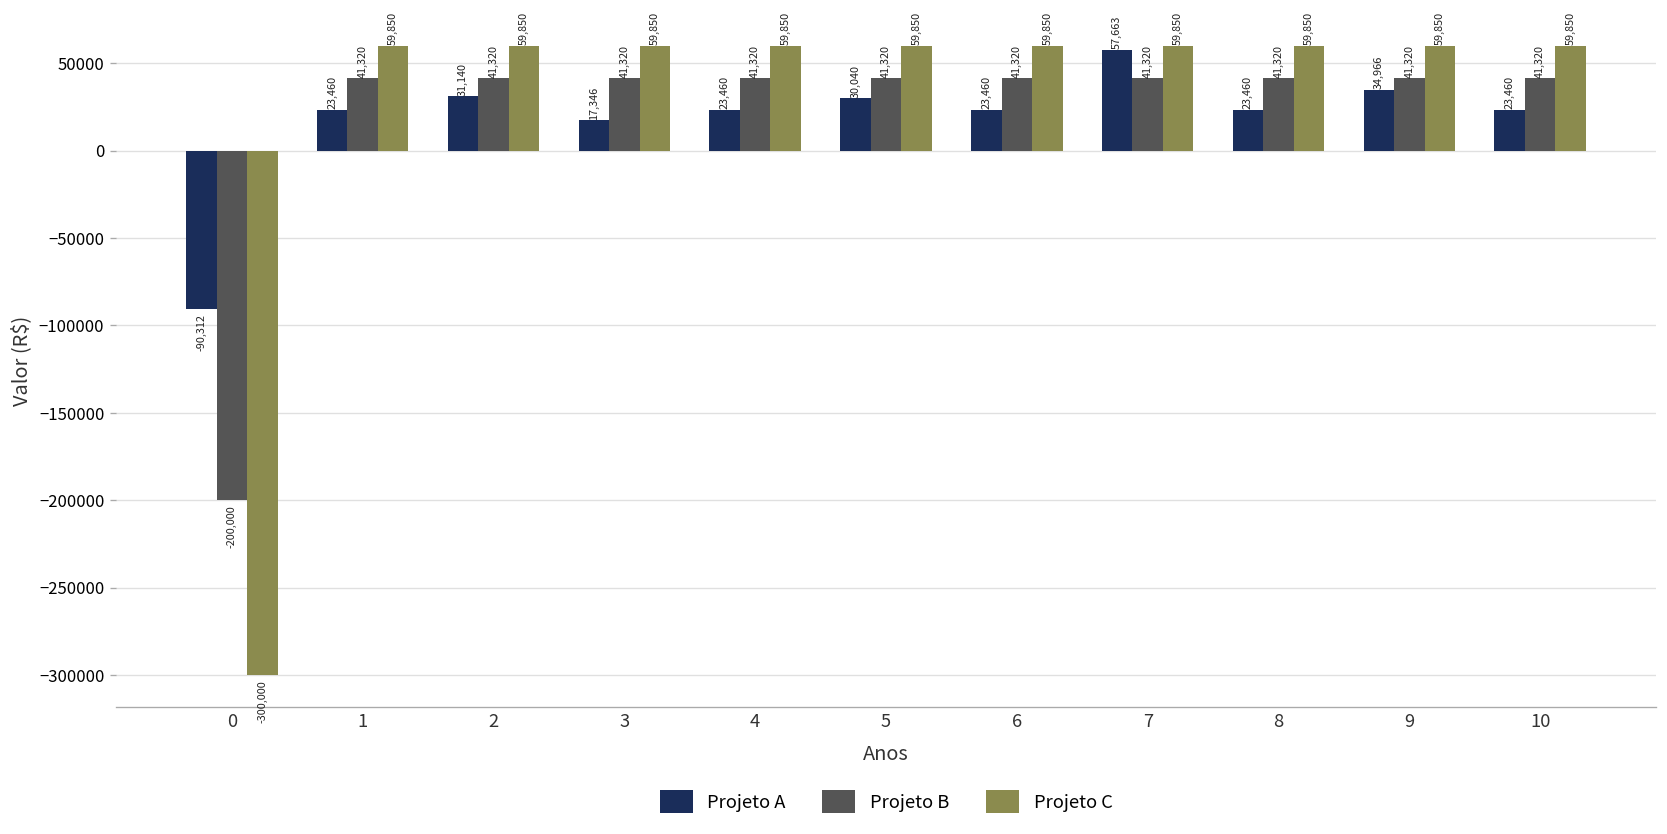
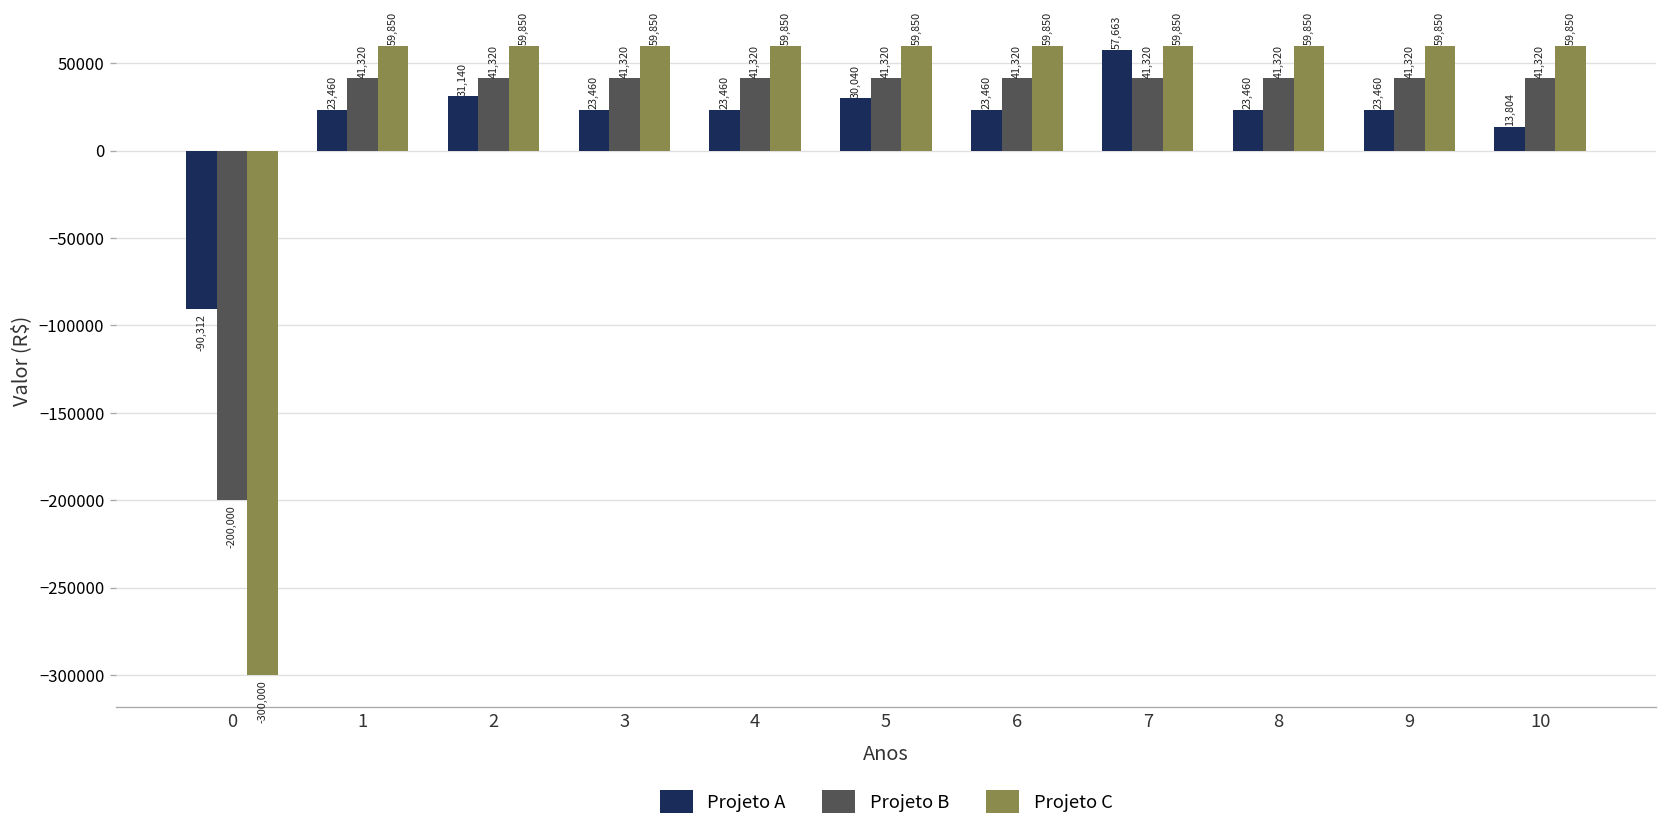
Projeto A, 3: 17,346 -> 23,460
Projeto A, 9: 34,966 -> 23,460
Projeto A, 10: 23,460 -> 13,804
